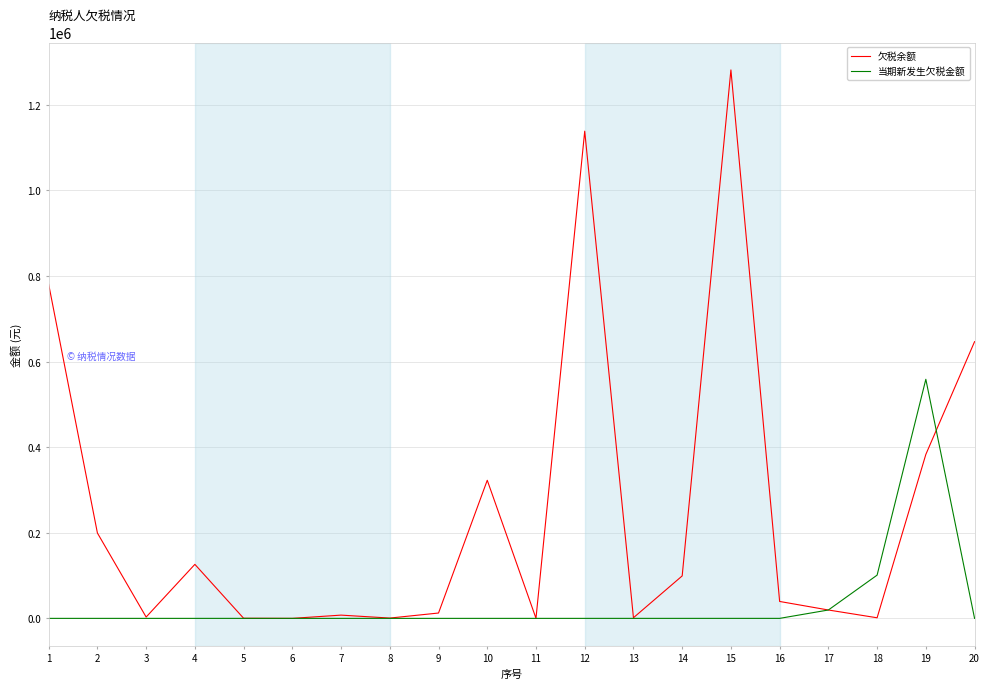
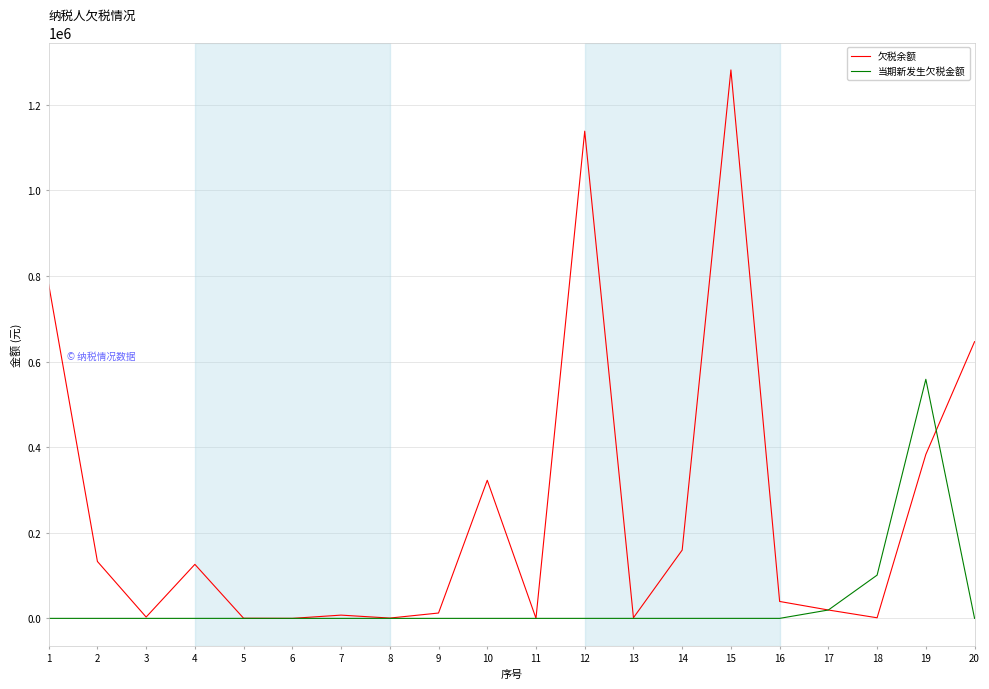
欠税余额, 2: 200000 -> 130000
欠税余额, 14: 100000 -> 160000
